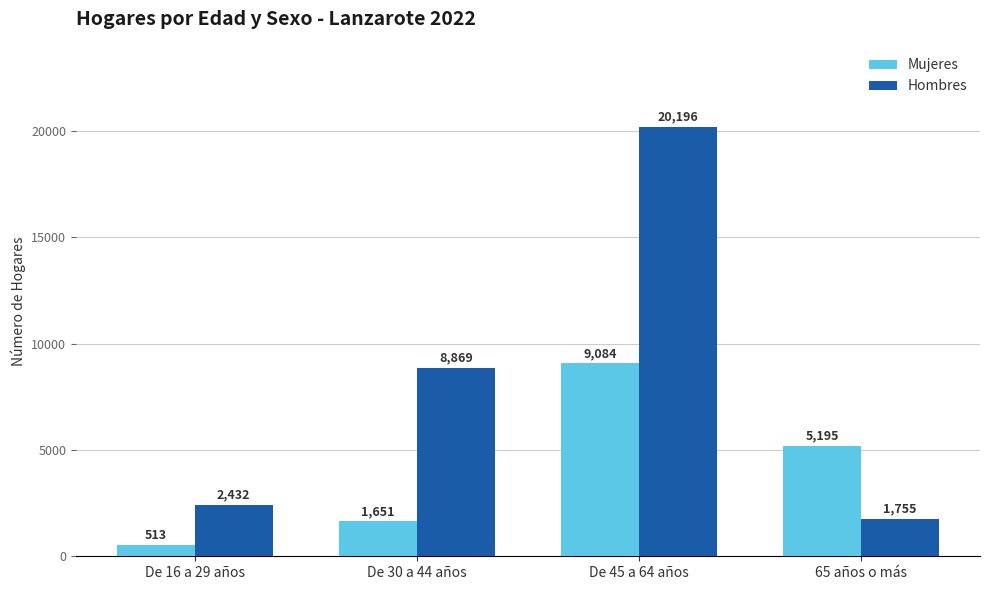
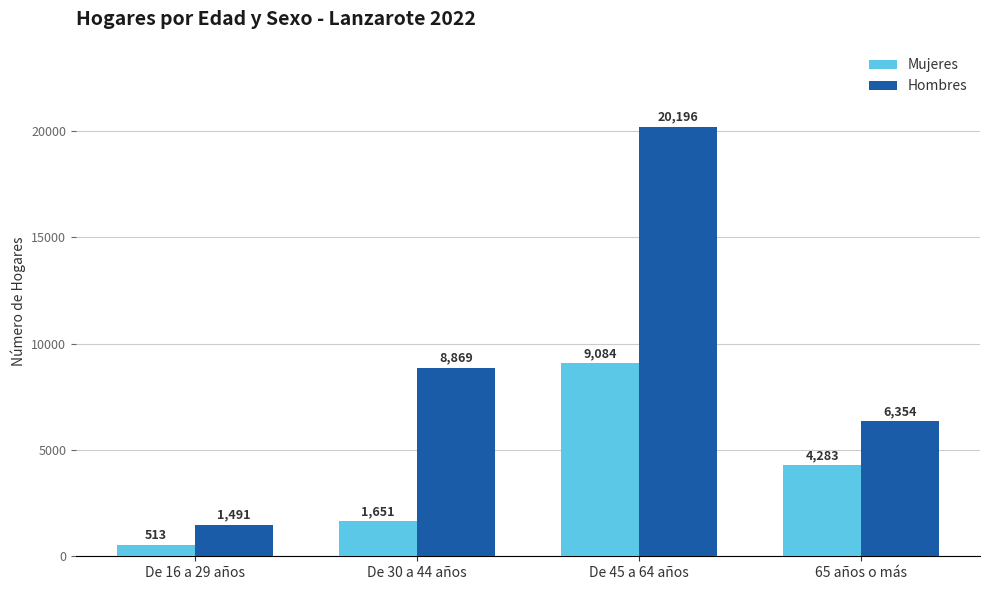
Hombres, De 16 a 29 años: 2,432 -> 1,491
Mujeres, 65 años o más: 5,195 -> 4,283
Hombres, 65 años o más: 1,755 -> 6,354
